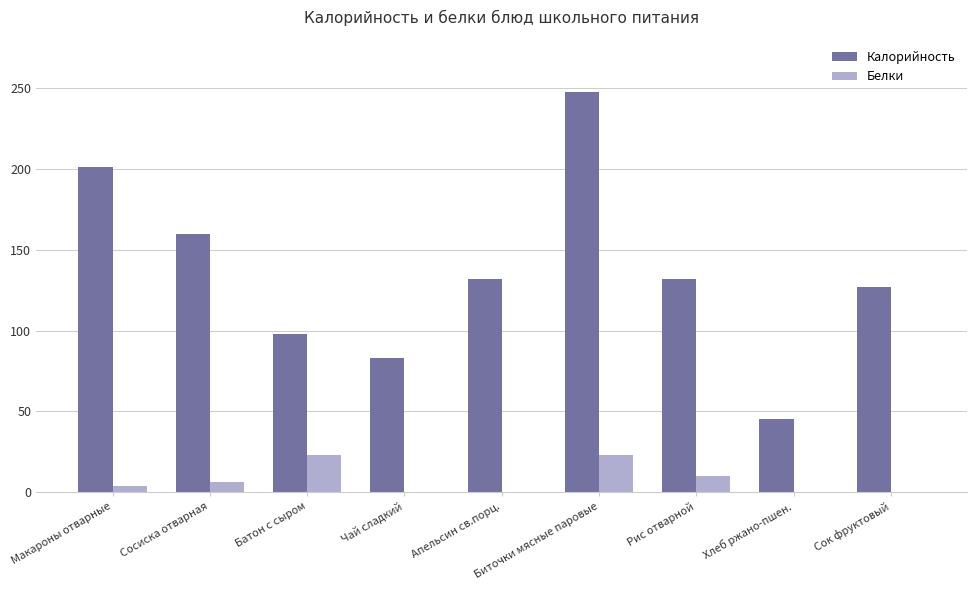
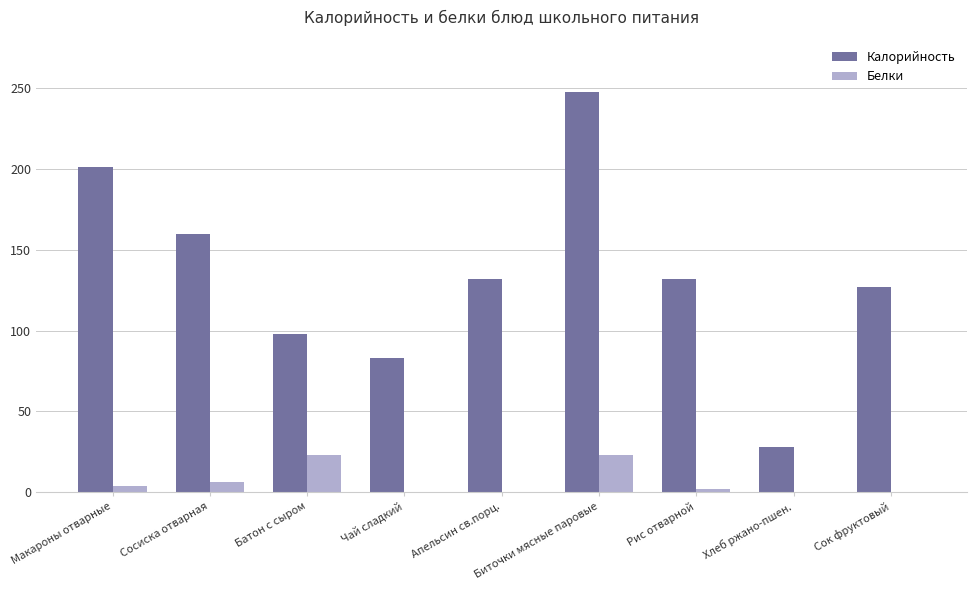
Белки, Рис отварной: 10 -> 2
Калорийность, Хлеб ржано-пшен.: 45 -> 28
